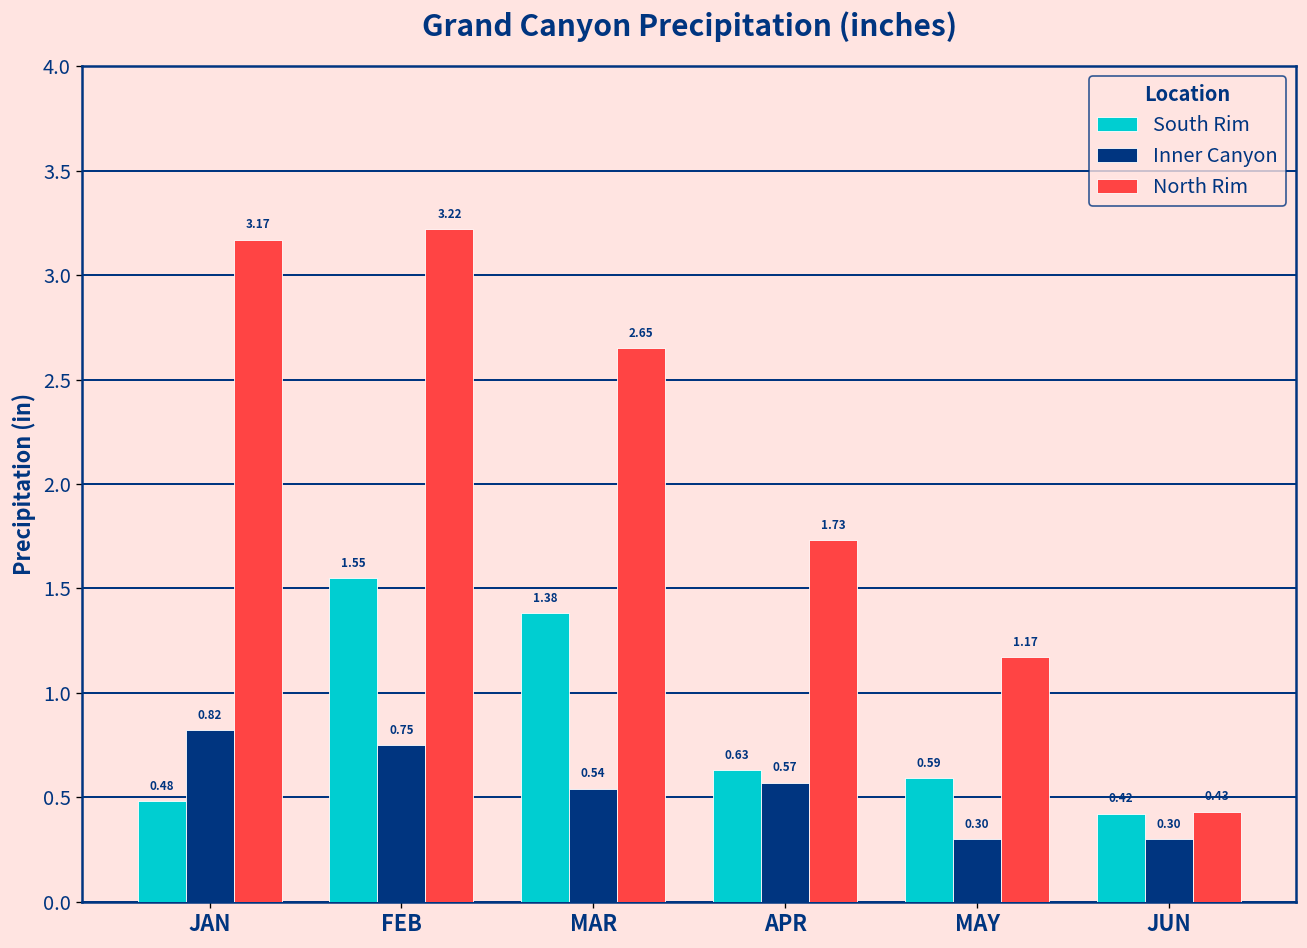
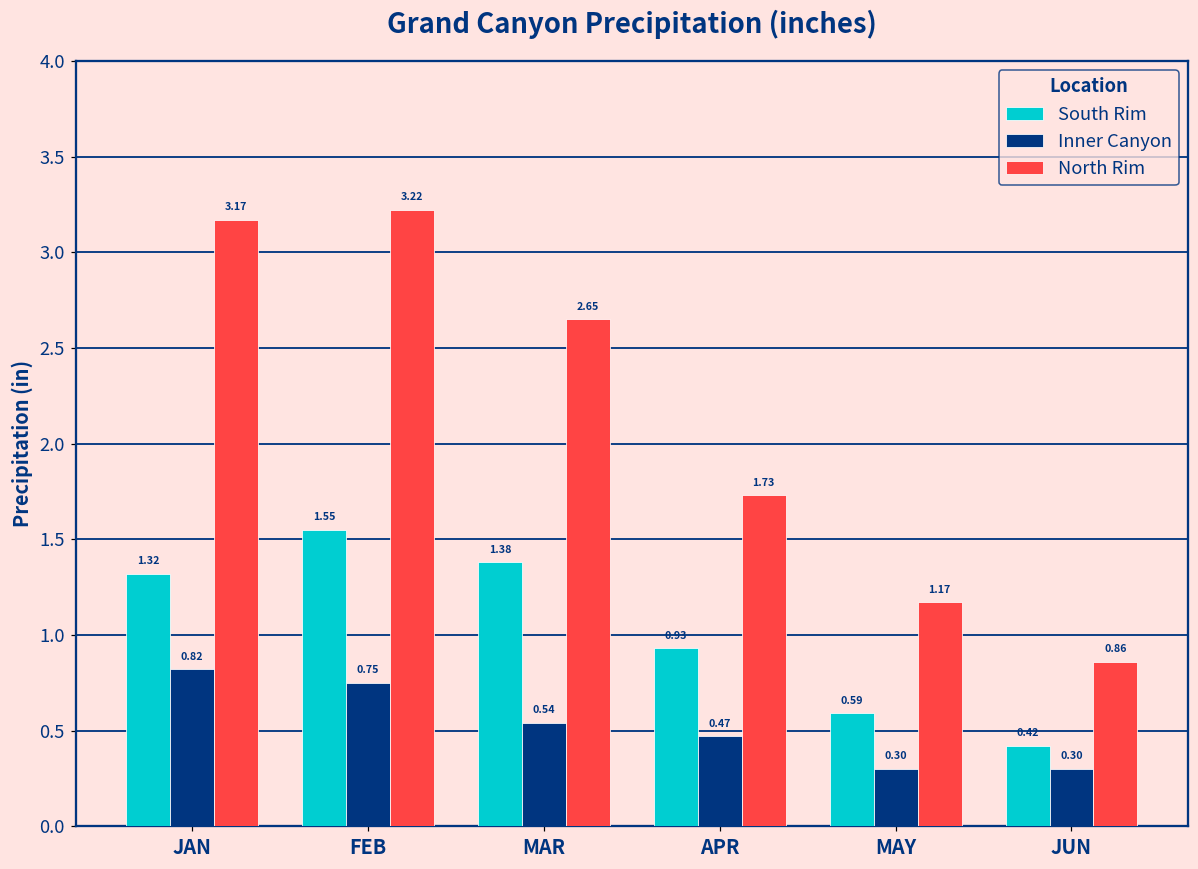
South Rim, JAN: 0.48 -> 1.32
South Rim, APR: 0.63 -> 0.93
Inner Canyon, APR: 0.57 -> 0.47
North Rim, JUN: 0.43 -> 0.86
